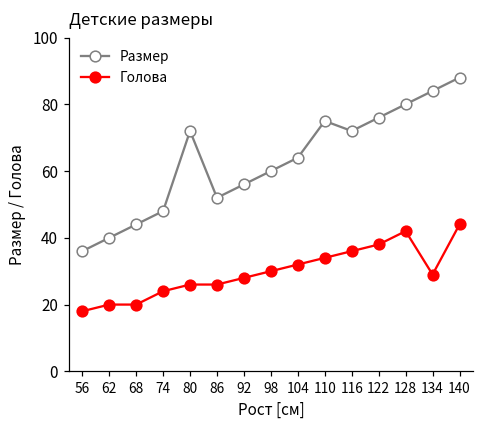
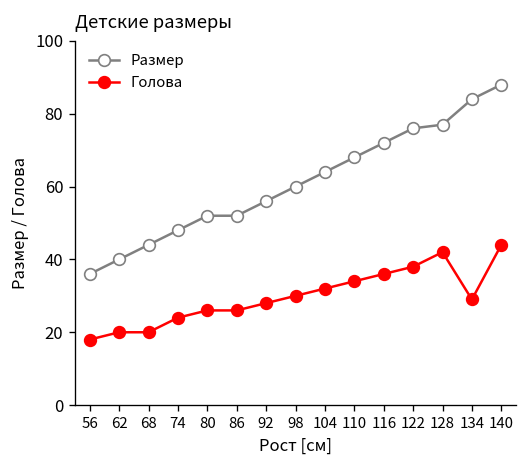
Размер, 80: 72 -> 52
Размер, 110: 75 -> 68
Размер, 128: 80 -> 77
